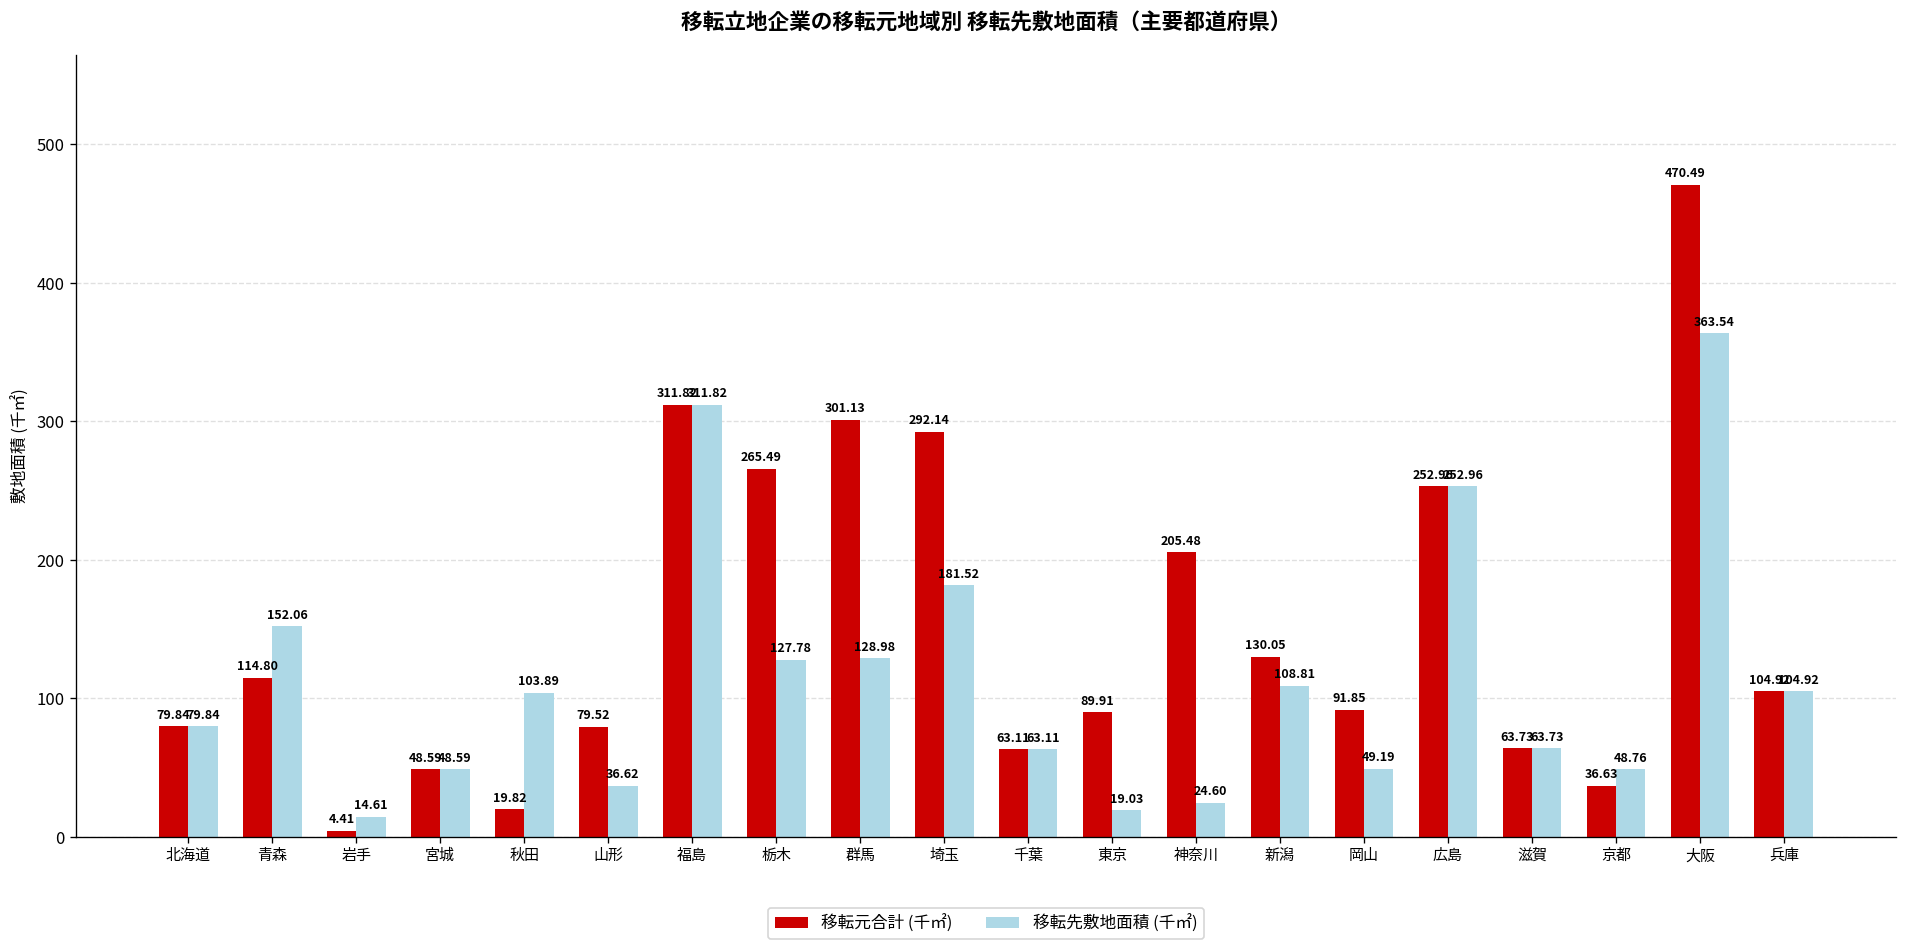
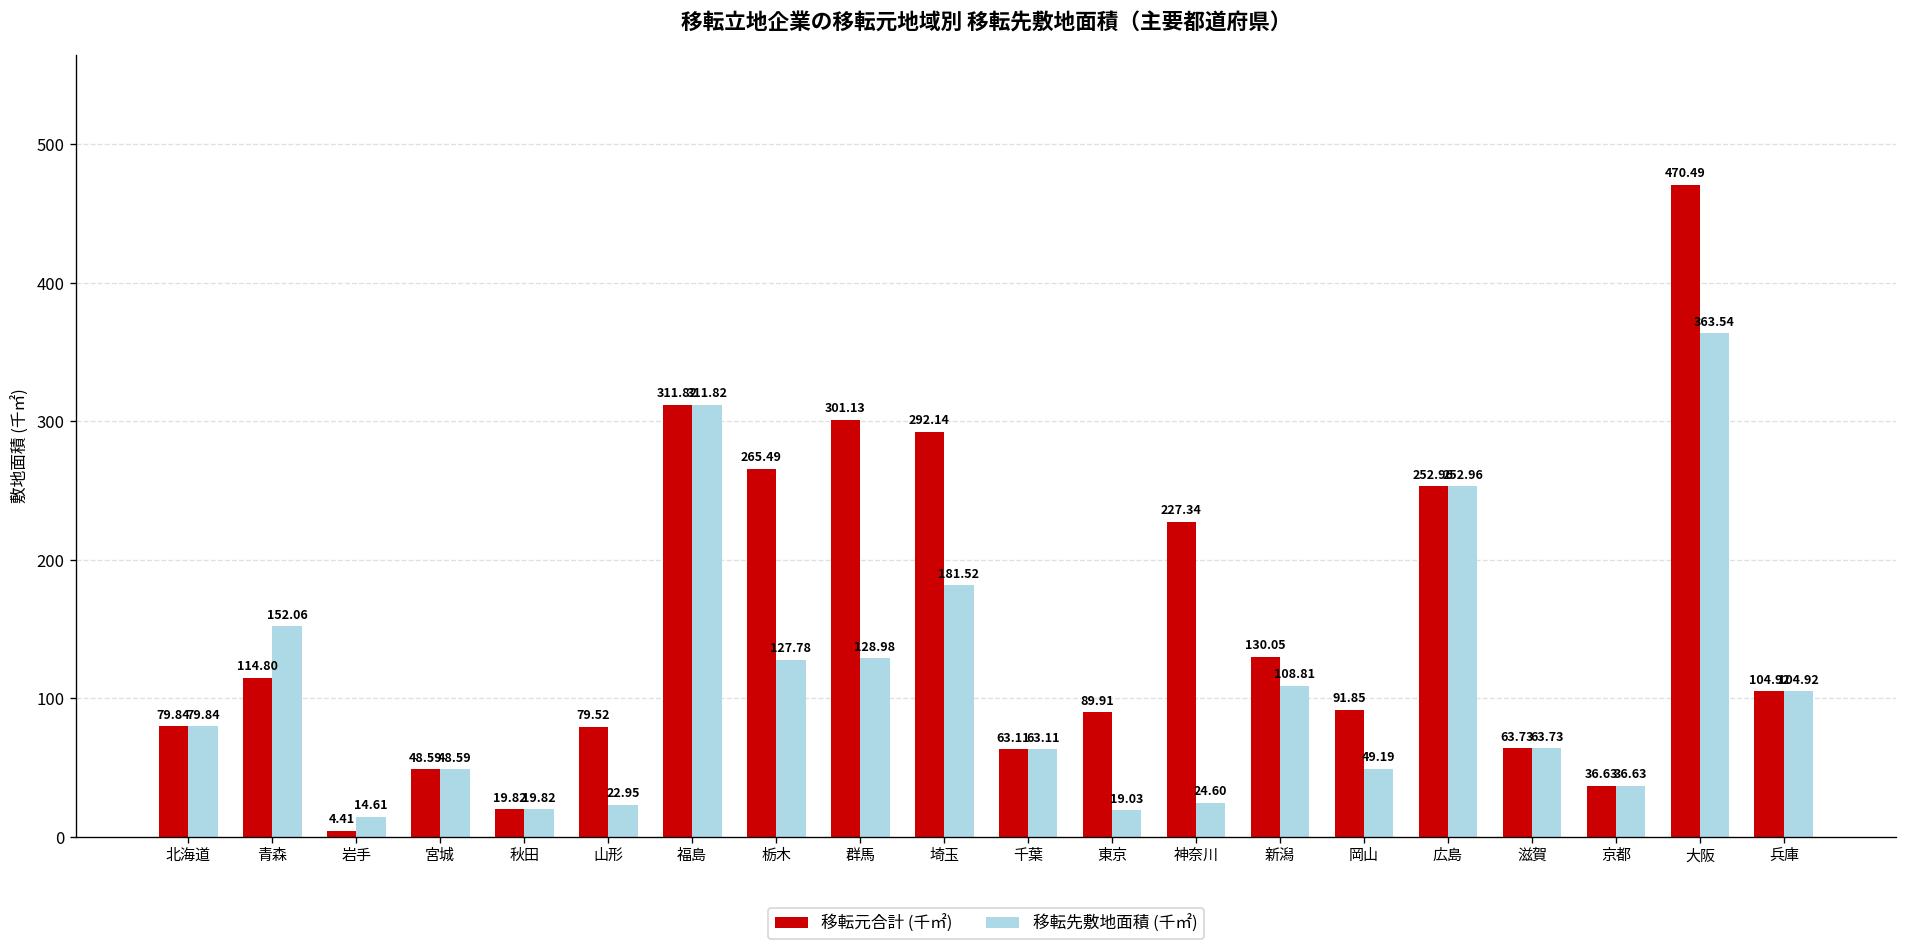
移転先敷地面積 (千㎡), 秋田: 103.89 -> 19.82
移転先敷地面積 (千㎡), 山形: 36.62 -> 22.95
移転元合計 (千㎡), 神奈川: 205.48 -> 227.34
移転先敷地面積 (千㎡), 京都: 48.76 -> 36.63
